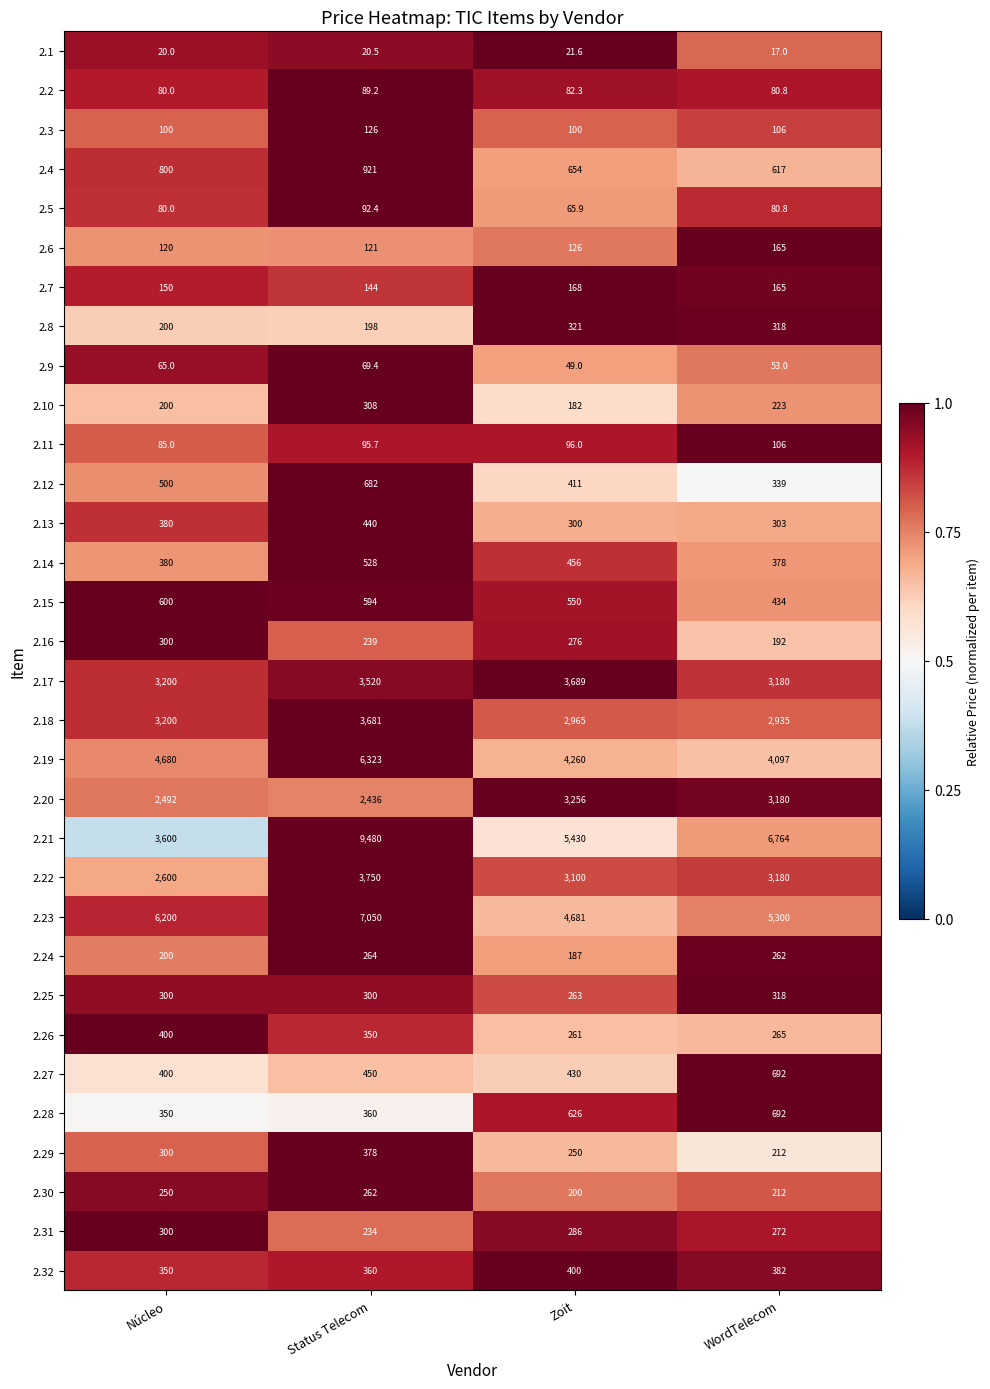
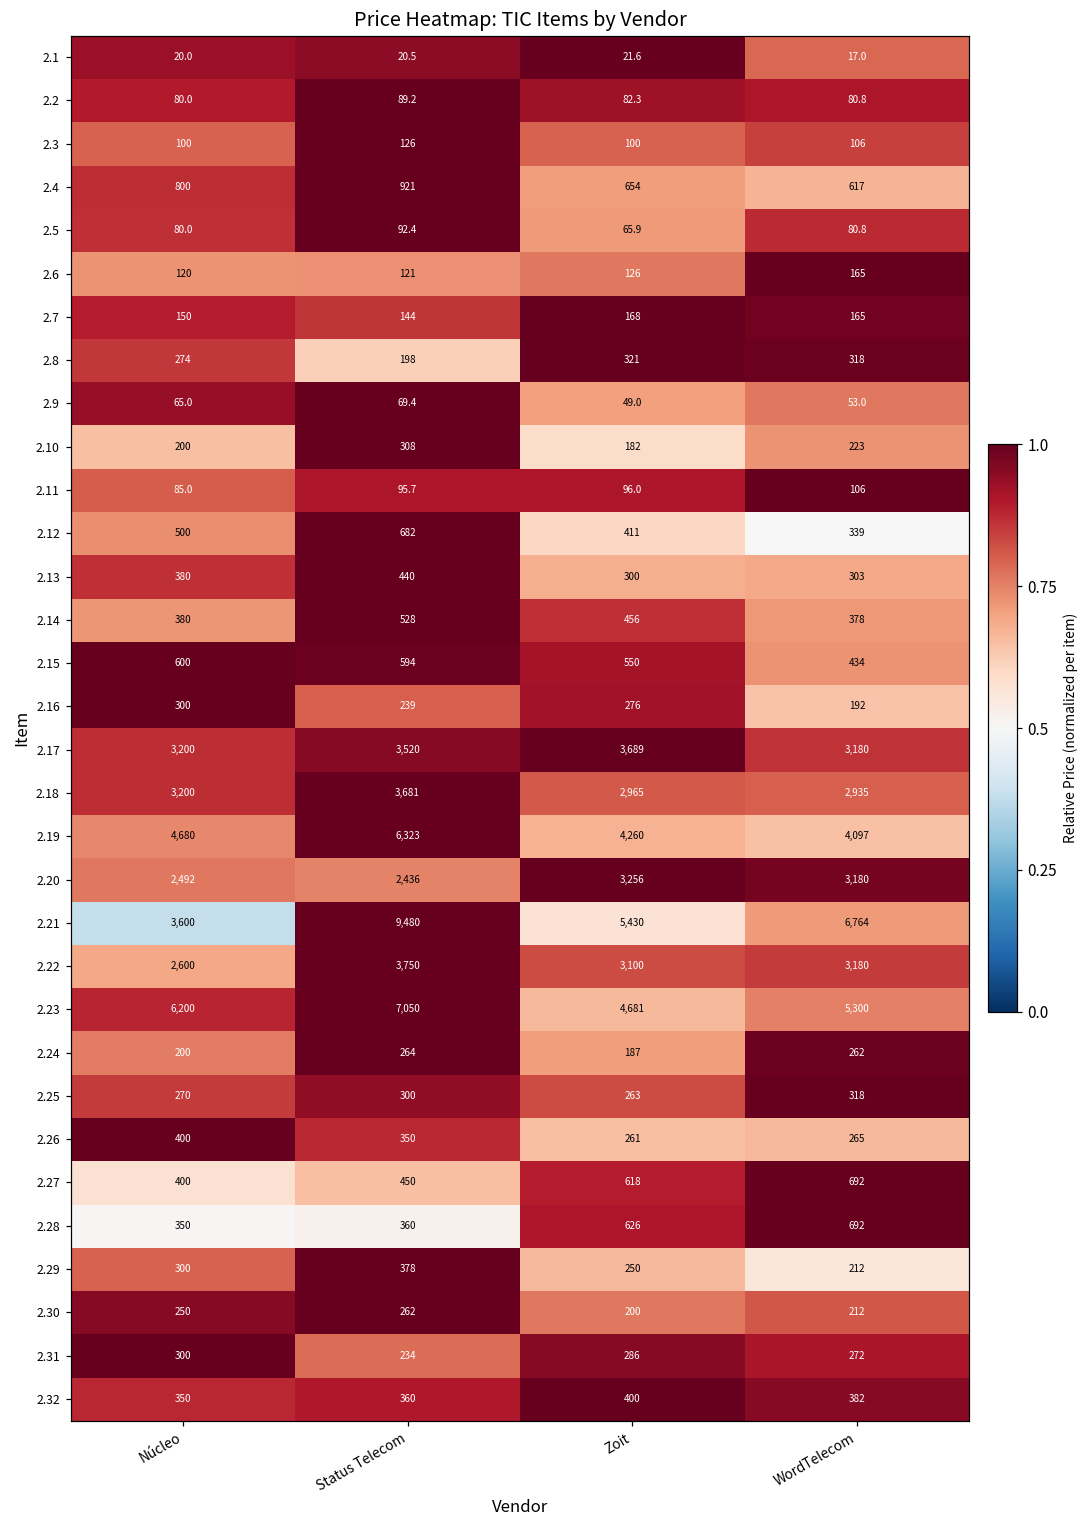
2.8, Núcleo: 200 -> 274
2.25, Núcleo: 300 -> 270
2.27, Zoit: 430 -> 618
